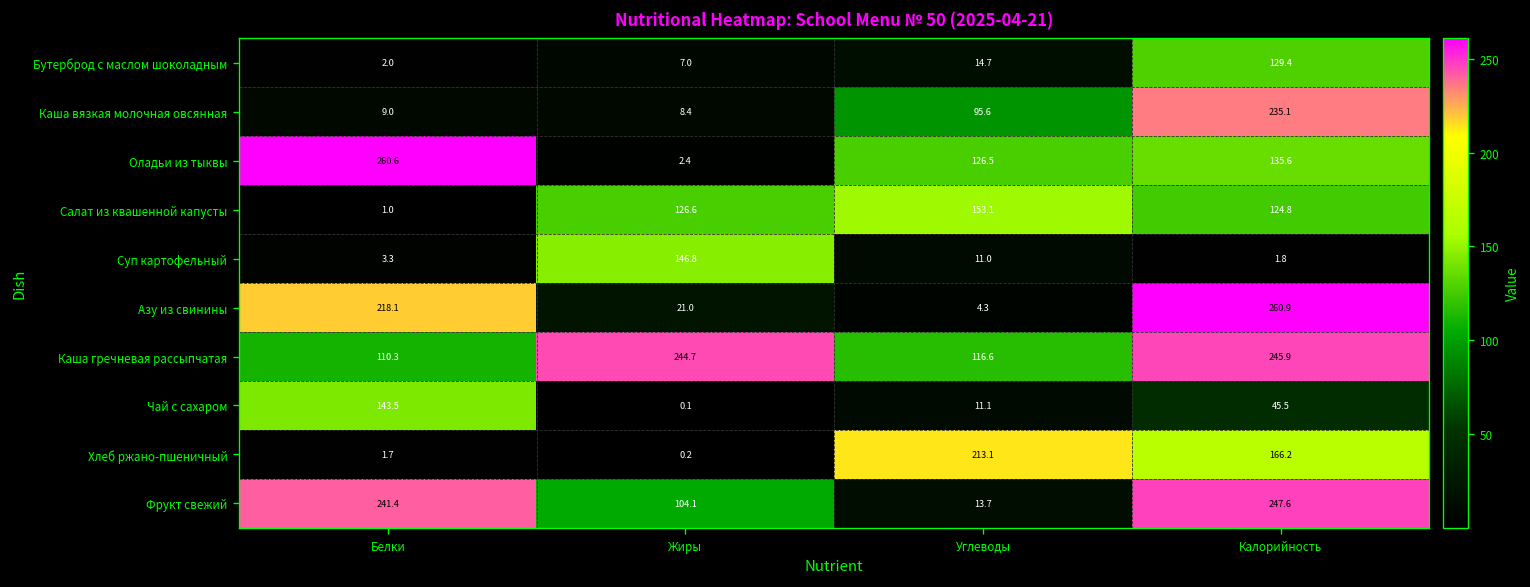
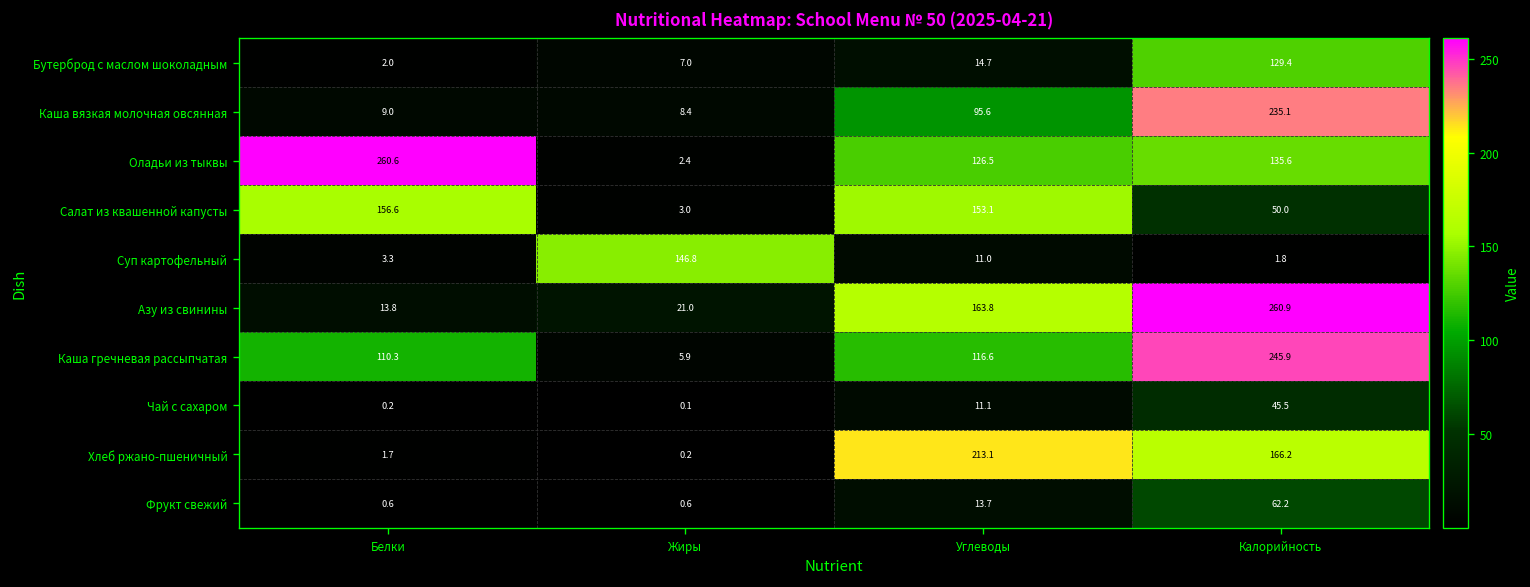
Салат из квашенной капусты, Белки: 1.0 -> 156.6
Салат из квашенной капусты, Жиры: 126.6 -> 3.0
Салат из квашенной капусты, Калорийность: 124.8 -> 50.0
Азу из свинины, Белки: 218.1 -> 13.8
Азу из свинины, Углеводы: 4.3 -> 163.8
Каша гречневая рассыпчатая, Жиры: 244.7 -> 5.9
Чай с сахаром, Белки: 143.5 -> 0.2
Фрукт свежий, Белки: 241.4 -> 0.6
Фрукт свежий, Жиры: 104.1 -> 0.6
Фрукт свежий, Калорийность: 247.6 -> 62.2
